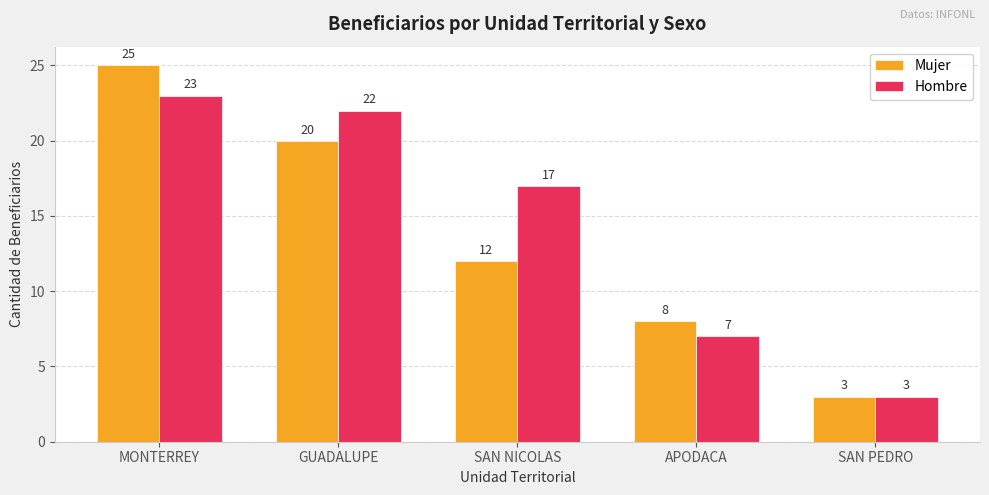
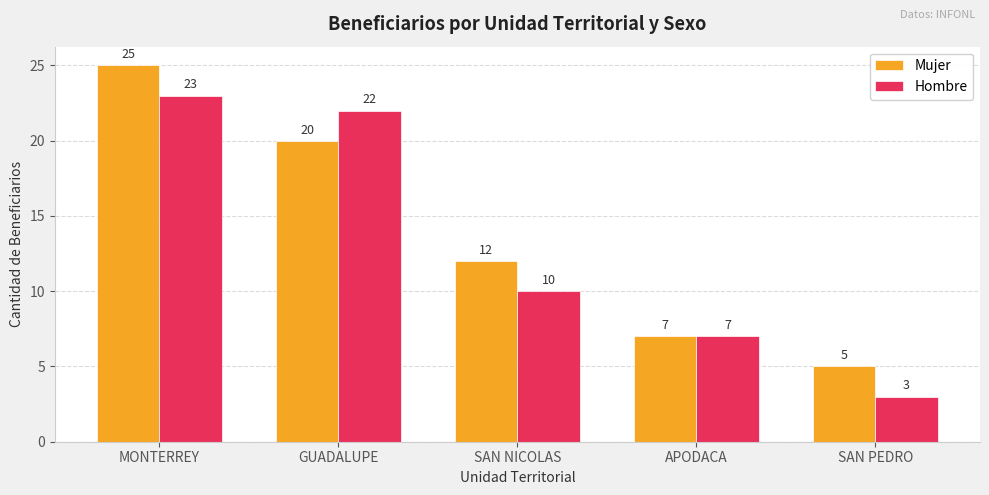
Hombre, SAN NICOLAS: 17 -> 10
Mujer, APODACA: 8 -> 7
Mujer, SAN PEDRO: 3 -> 5
